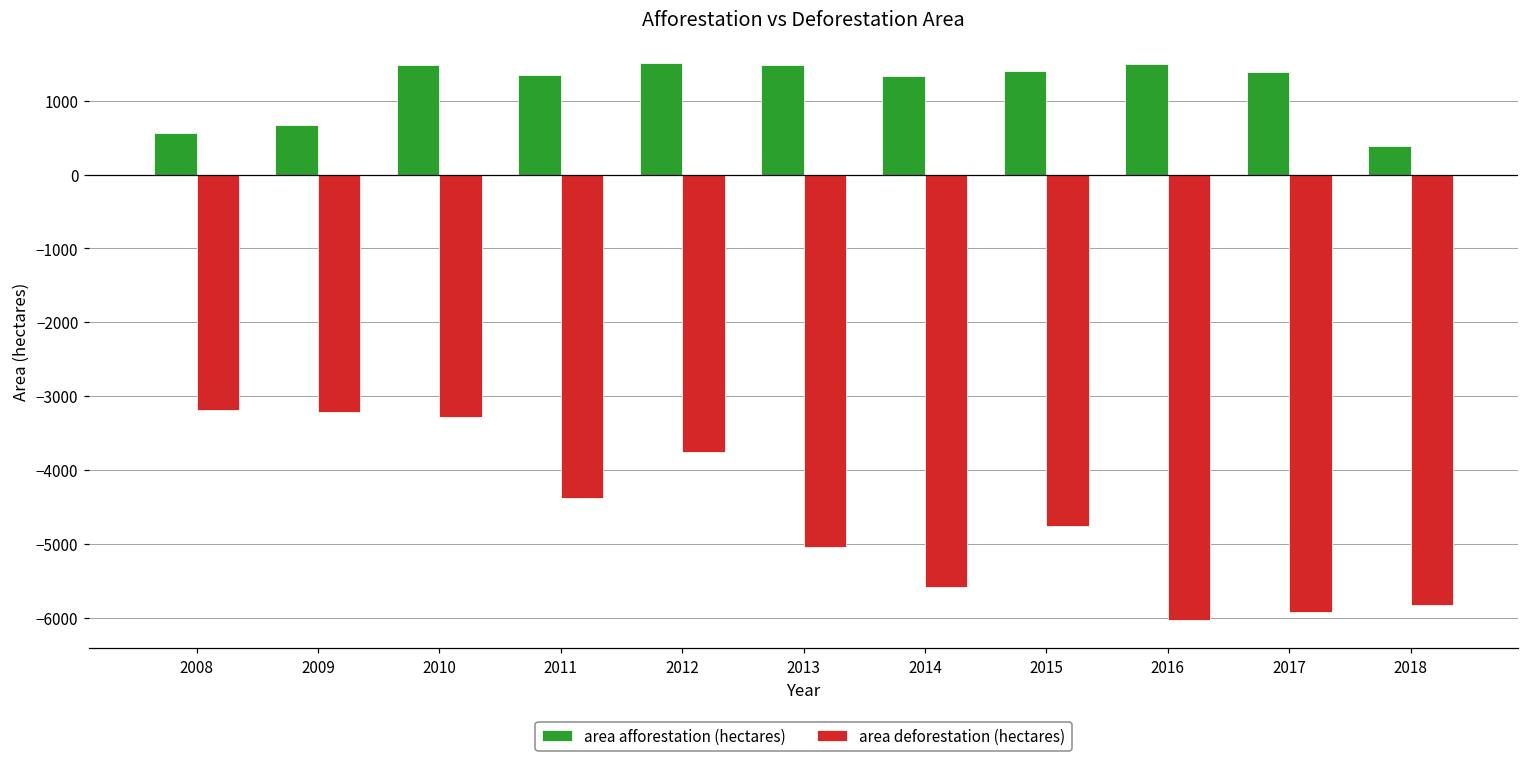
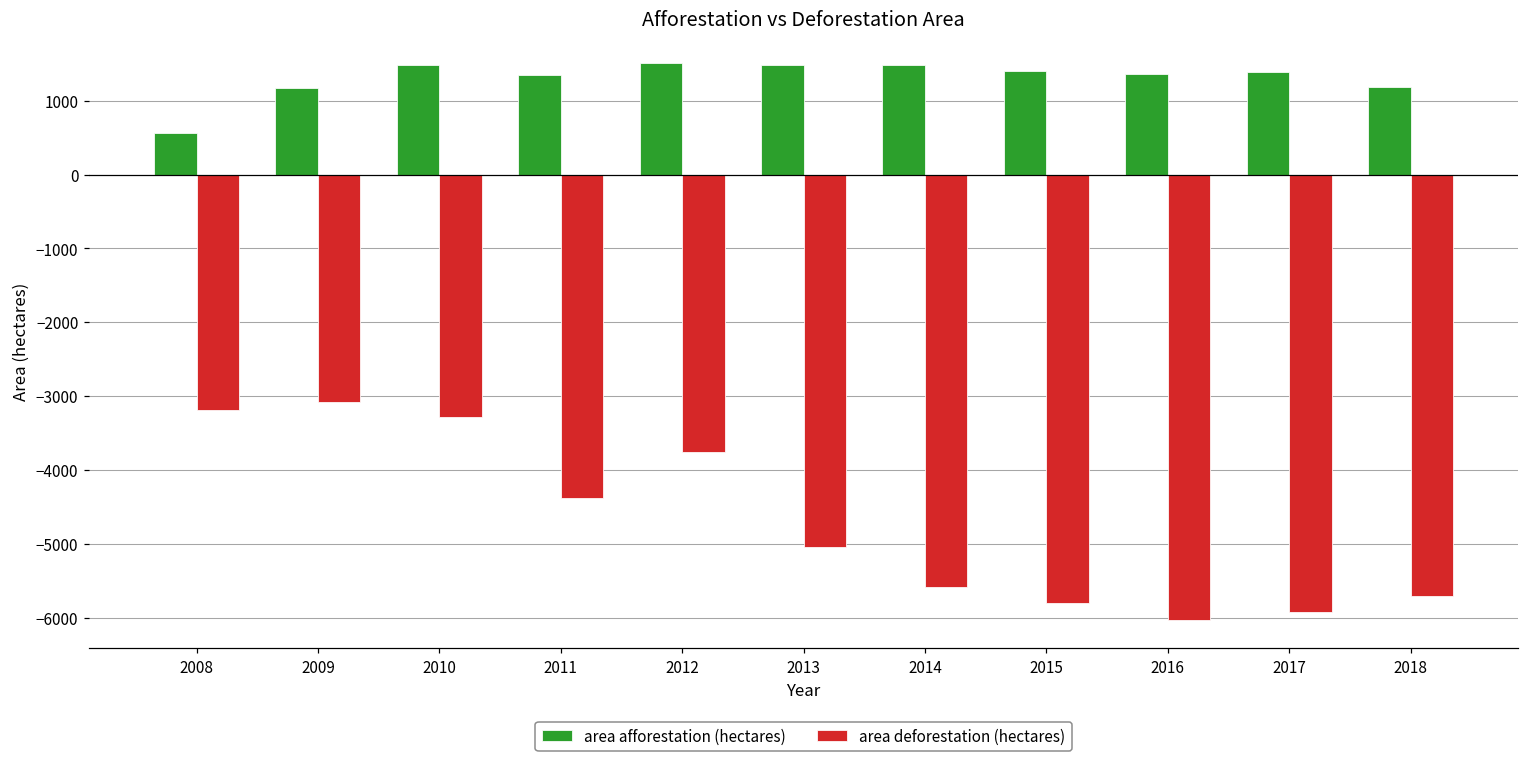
area afforestation (hectares), 2009: 700 -> 1200
area deforestation (hectares), 2009: -3200 -> -3100
area afforestation (hectares), 2014: 1300 -> 1500
area deforestation (hectares), 2015: -4800 -> -5800
area afforestation (hectares), 2016: 1500 -> 1400
area afforestation (hectares), 2018: 400 -> 1200
area deforestation (hectares), 2018: -5800 -> -5700
